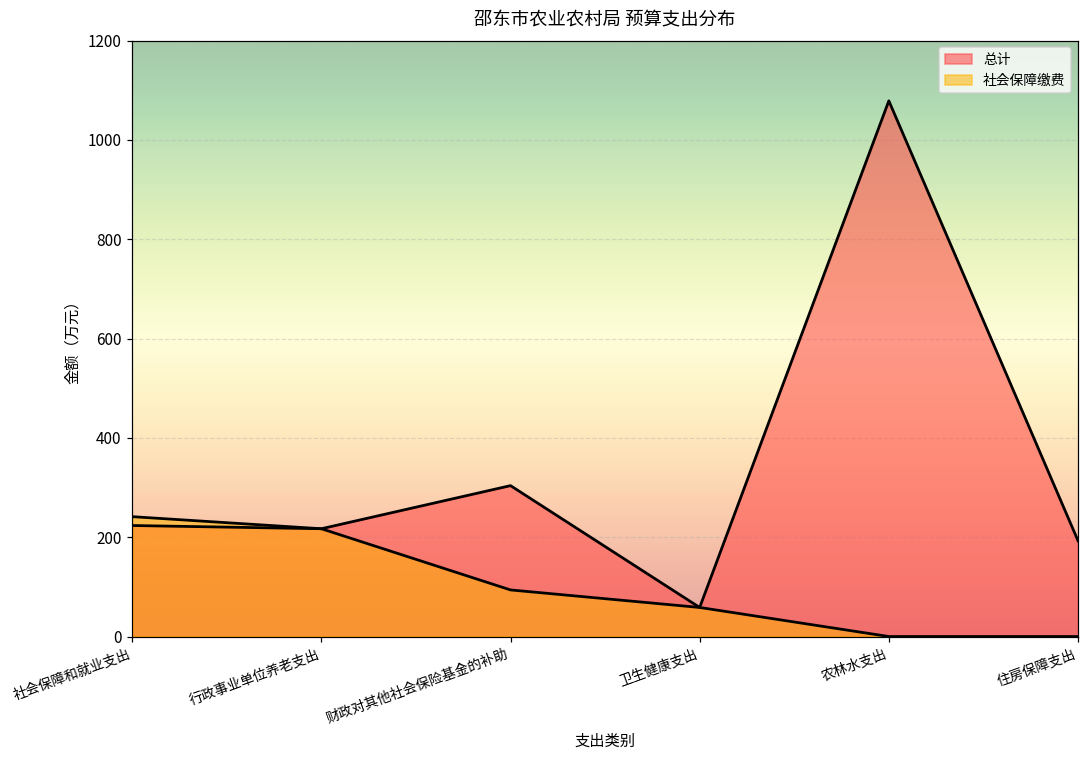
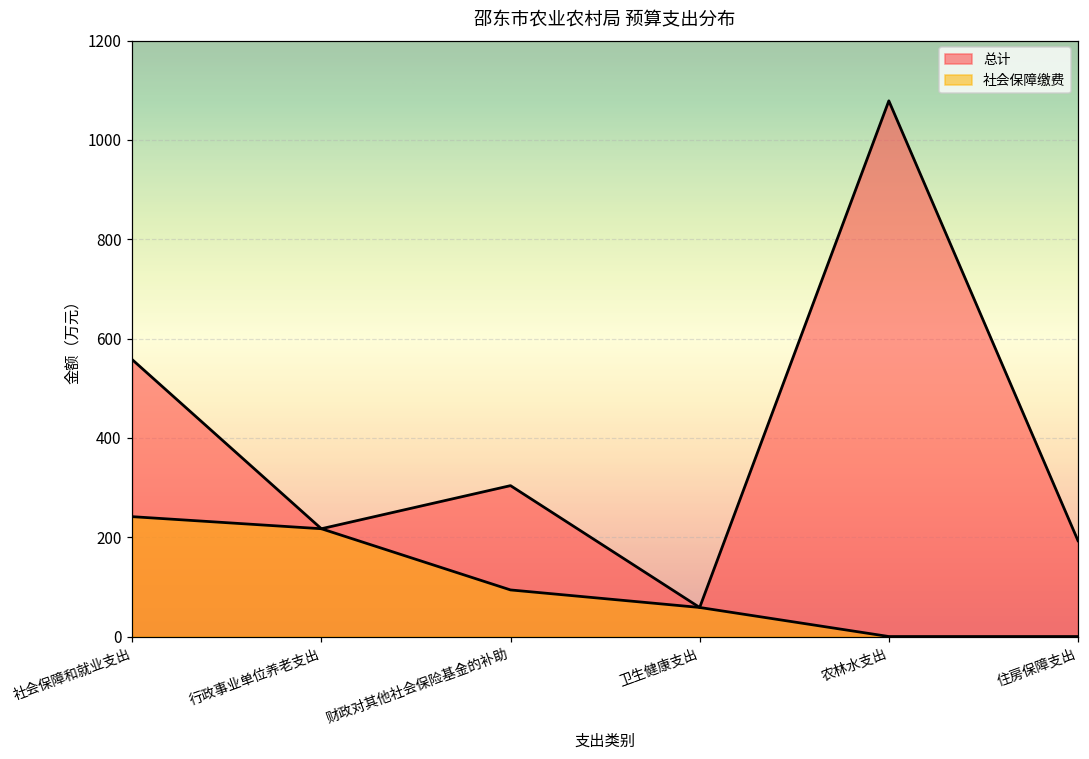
总计, 社会保障和就业支出: 220 -> 560
